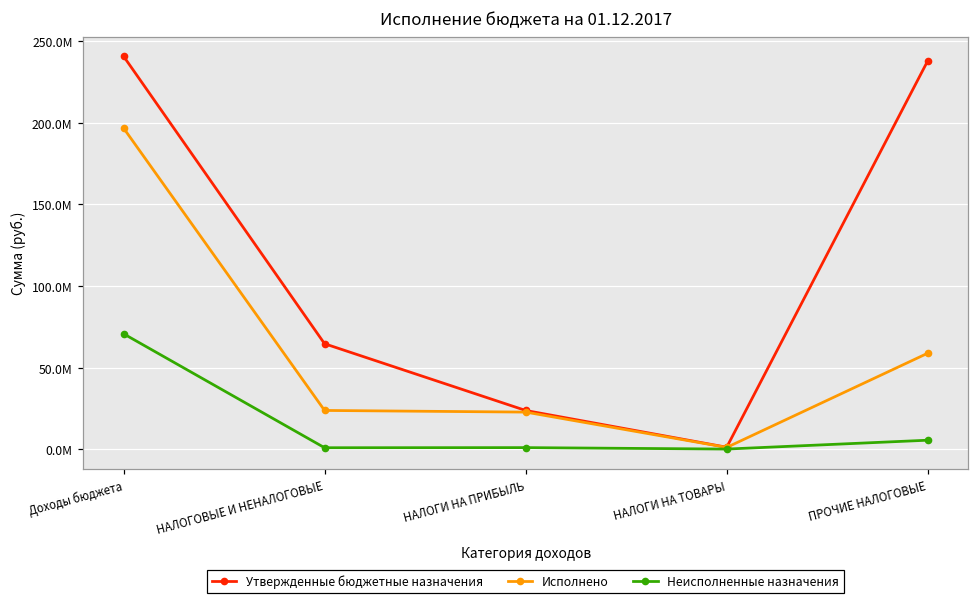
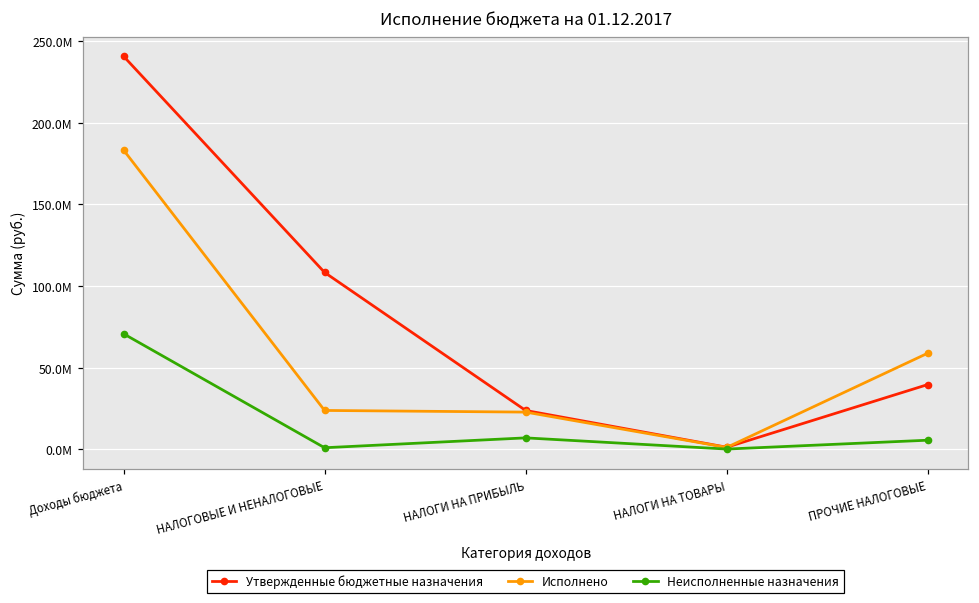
Исполнено, Доходы бюджета: 197000000 -> 183000000
Утвержденные бюджетные назначения, НАЛОГОВЫЕ И НЕНАЛОГОВЫЕ: 65000000 -> 108000000
Неисполненные назначения, НАЛОГИ НА ПРИБЫЛЬ: 1000000 -> 7000000
Утвержденные бюджетные назначения, ПРОЧИЕ НАЛОГОВЫЕ: 238000000 -> 40000000
